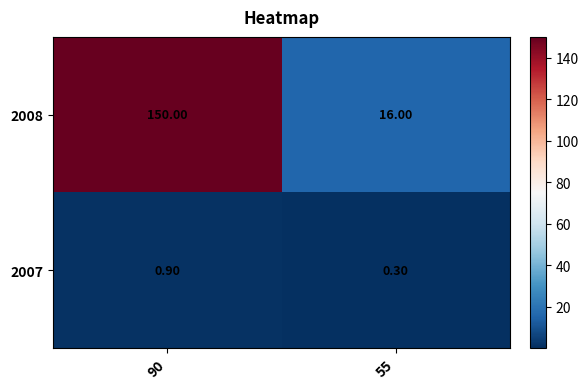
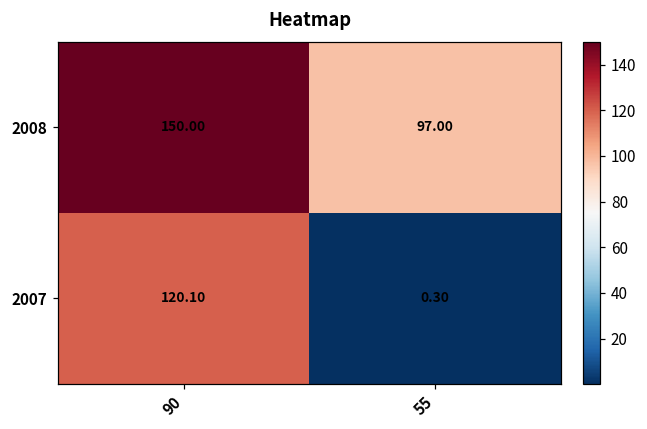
2008, 55: 16.00 -> 97.00
2007, 90: 0.90 -> 120.10
